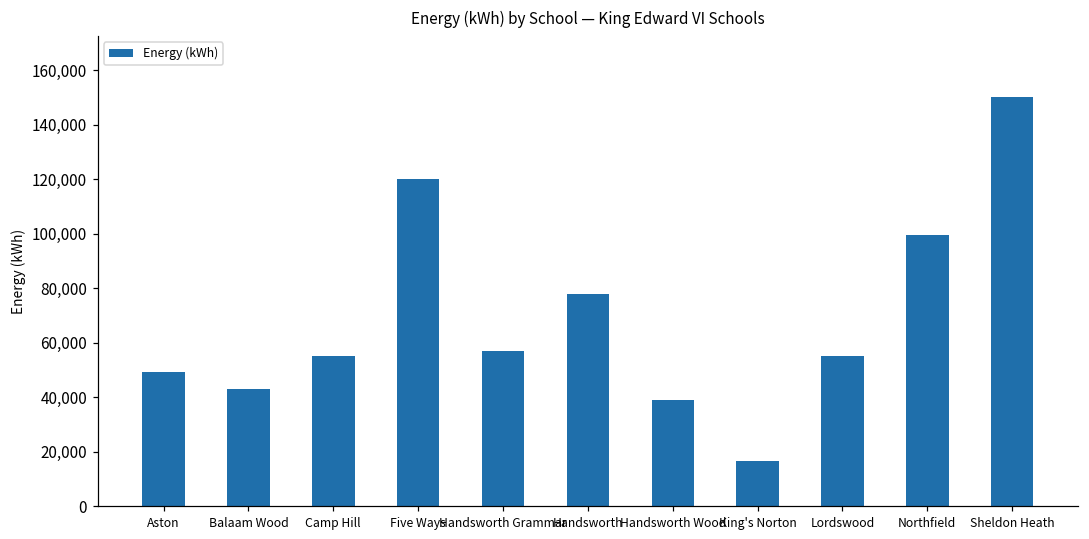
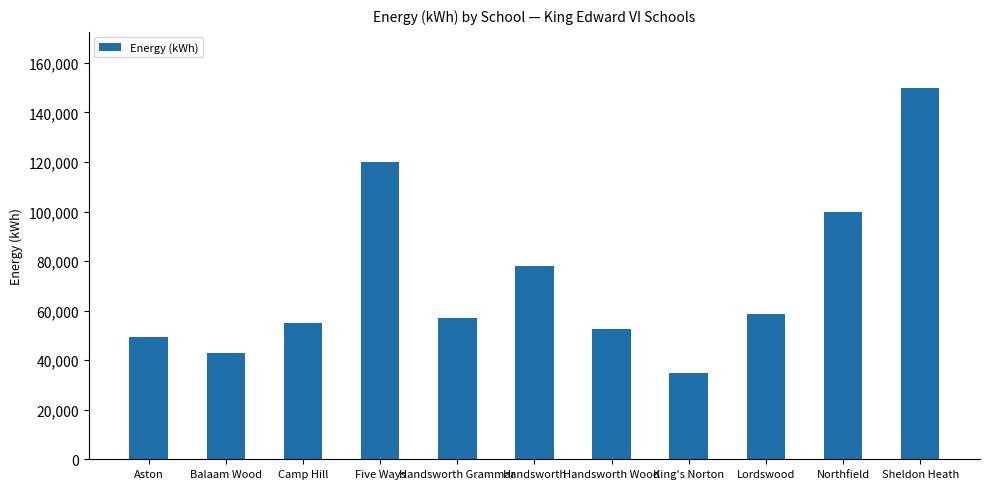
Handsworth Wood: 39,000 -> 52,000
King's Norton: 17,000 -> 35,000
Lordswood: 55,000 -> 59,000
